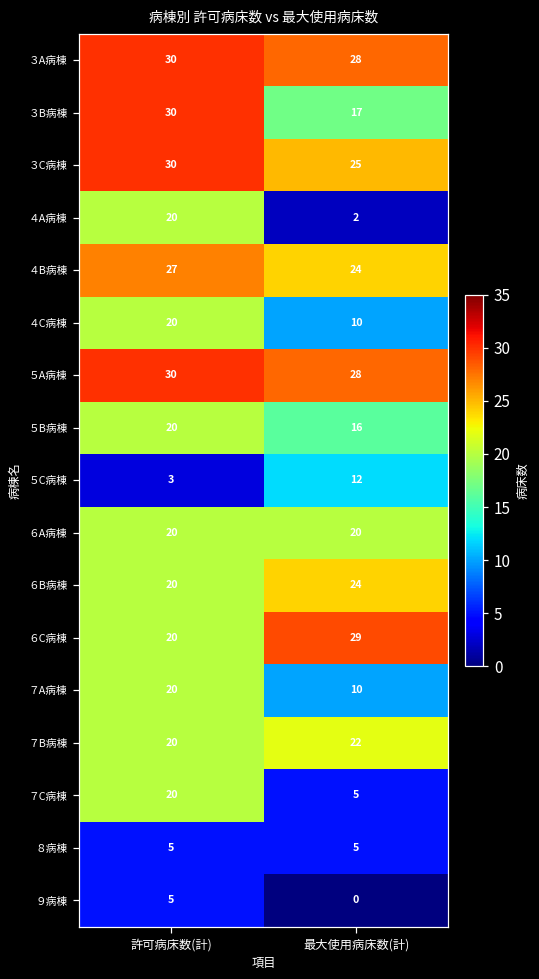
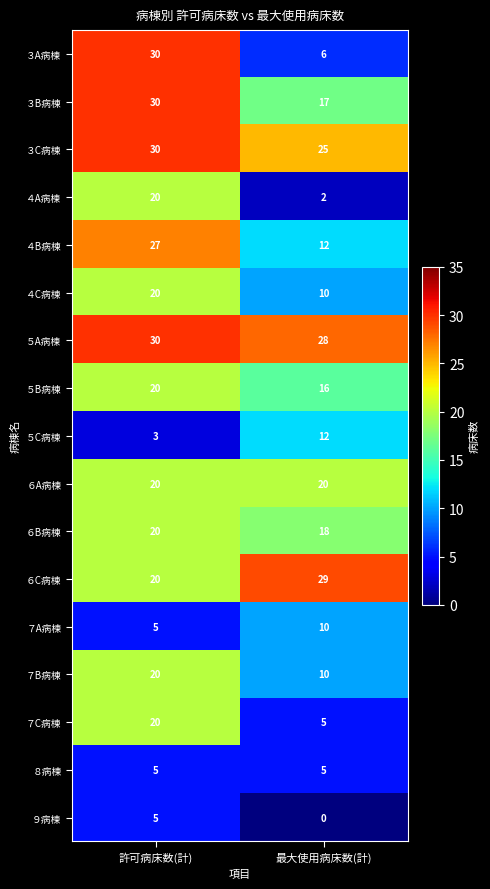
３A病棟, 最大使用病床数(計): 28 -> 6
４B病棟, 最大使用病床数(計): 24 -> 12
６B病棟, 最大使用病床数(計): 24 -> 18
７A病棟, 許可病床数(計): 20 -> 5
７B病棟, 最大使用病床数(計): 22 -> 10
